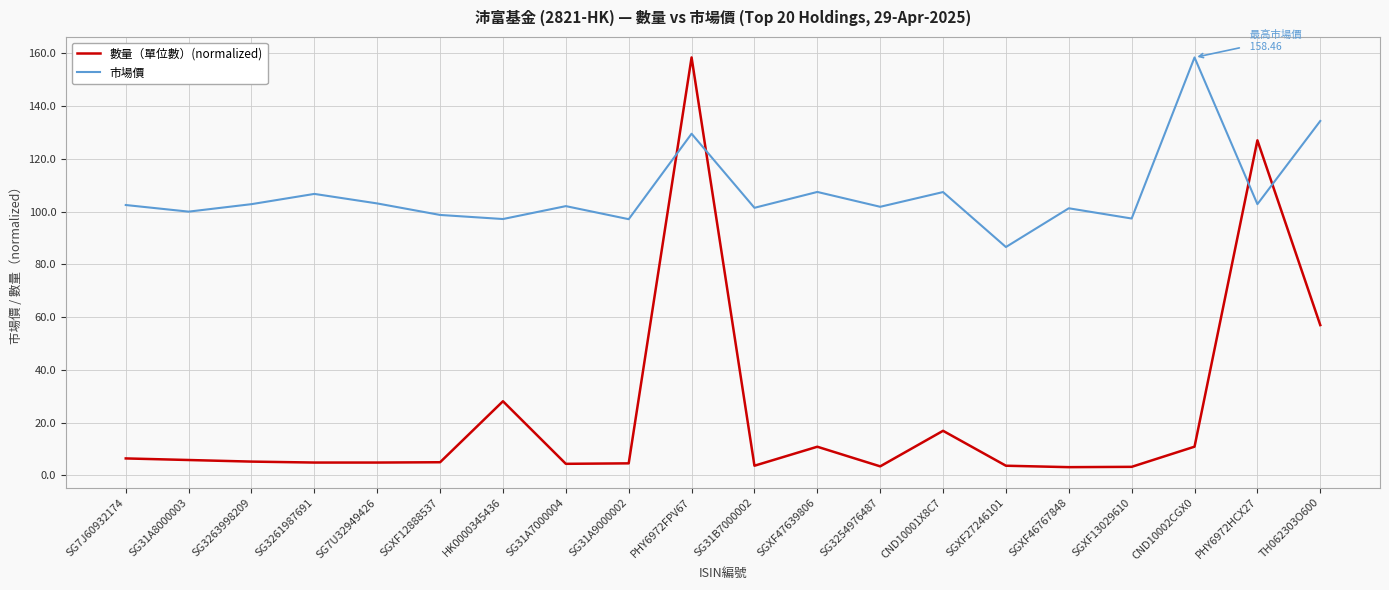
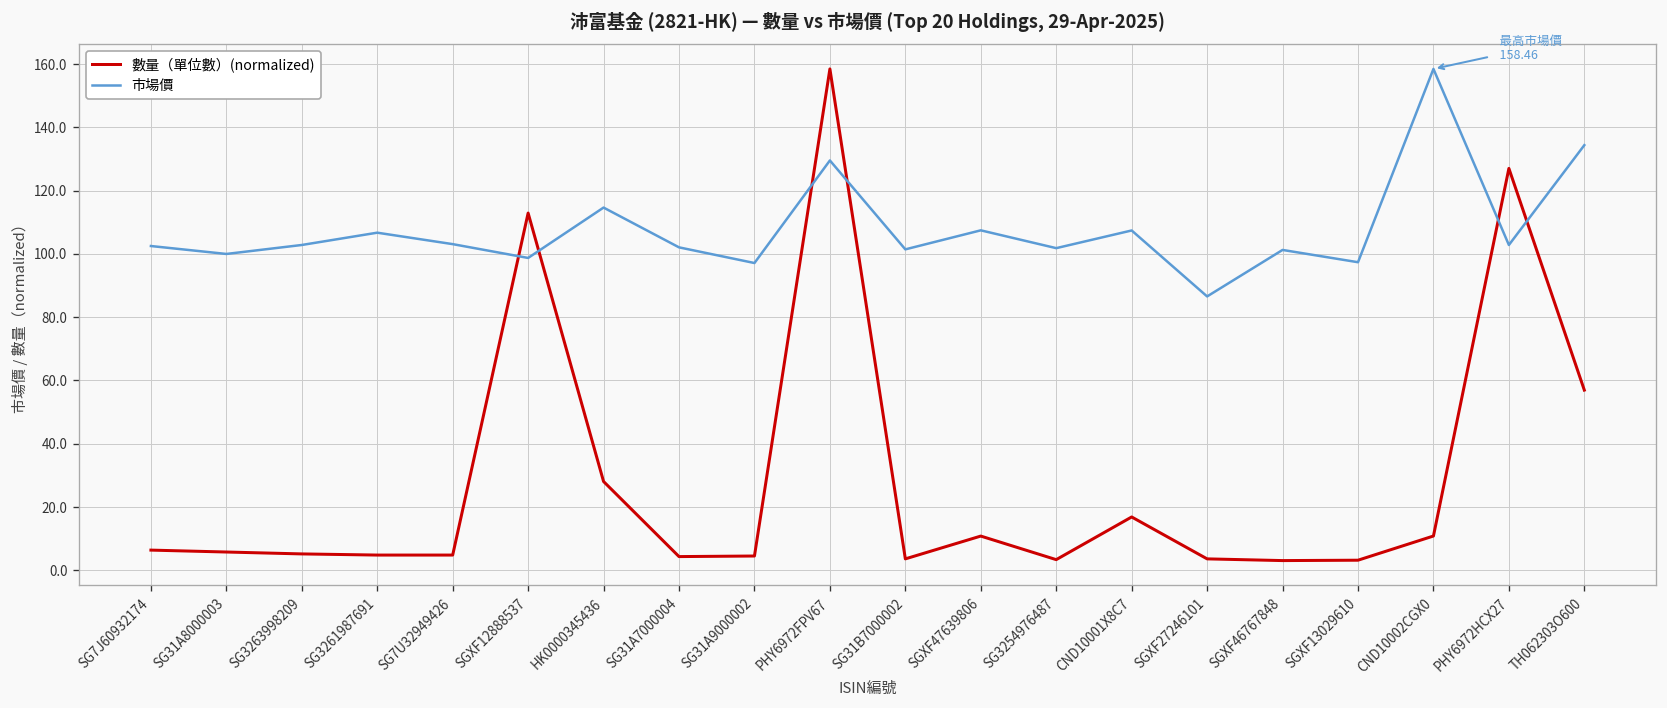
數量（單位數）(normalized), SGXF12888537: 5 -> 113
市場價, HK0000345436: 97 -> 115
